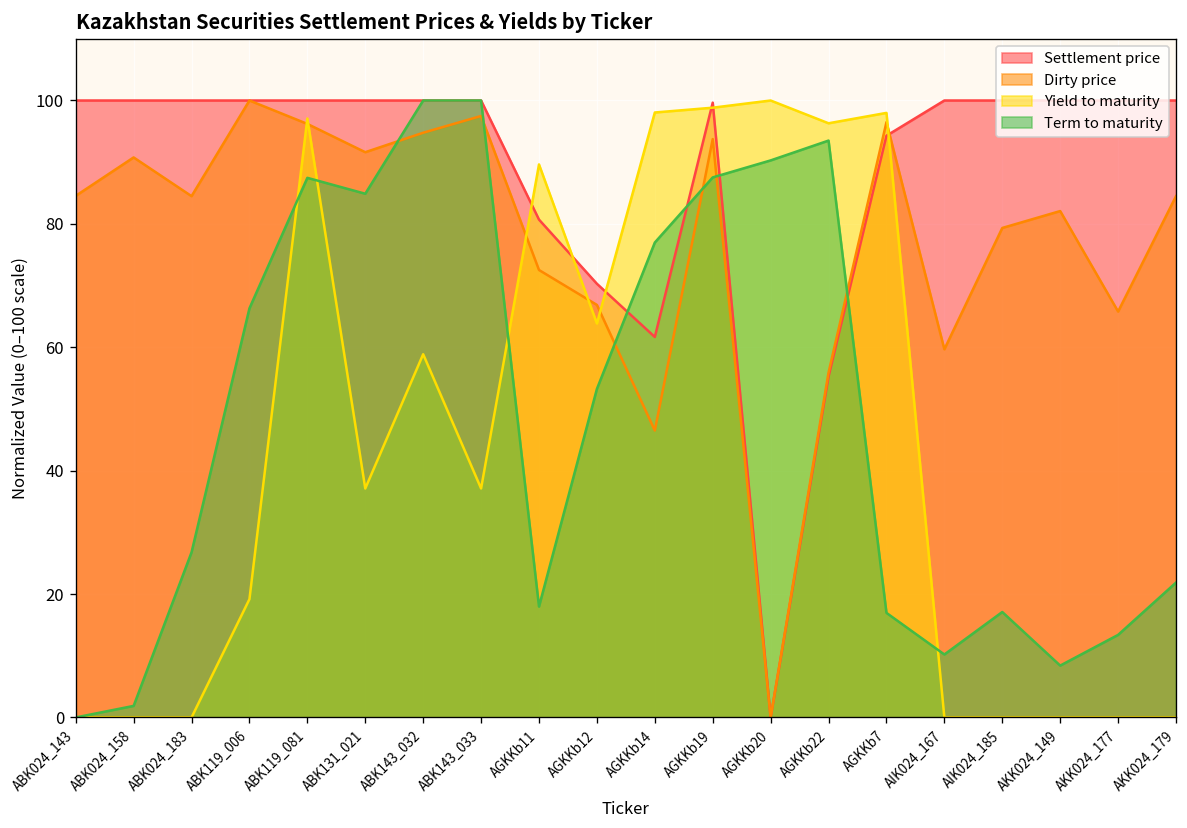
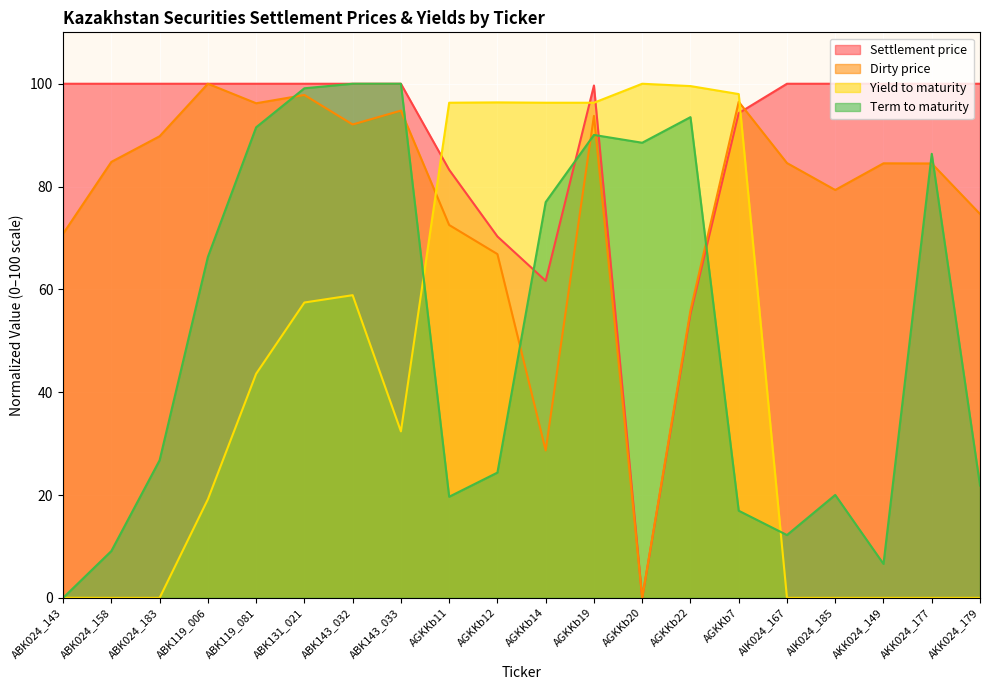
Dirty price, ABK024_143: 85 -> 71
Dirty price, ABK024_158: 91 -> 85
Term to maturity, ABK024_158: 2 -> 9
Dirty price, ABK024_183: 84 -> 90
Yield to maturity, ABK119_081: 97 -> 44
Term to maturity, ABK119_081: 87 -> 92
Dirty price, ABK131_021: 92 -> 98
Yield to maturity, ABK131_021: 37 -> 57
Term to maturity, ABK131_021: 85 -> 99
Dirty price, ABK143_032: 95 -> 92
Dirty price, ABK143_033: 97 -> 95
Yield to maturity, ABK143_033: 37 -> 32
Settlement price, AGKKb11: 81 -> 83
Yield to maturity, AGKKb11: 90 -> 96
Term to maturity, AGKKb11: 18 -> 20
Yield to maturity, AGKKb12: 64 -> 96
Term to maturity, AGKKb12: 53 -> 24
Dirty price, AGKKb14: 47 -> 29
Yield to maturity, AGKKb14: 98 -> 96
Yield to maturity, AGKKb19: 99 -> 96
Term to maturity, AGKKb19: 88 -> 90
Term to maturity, AGKKb20: 90 -> 89
Yield to maturity, AGKKb22: 96 -> 100
Dirty price, AIK024_167: 60 -> 85
Term to maturity, AIK024_167: 10 -> 12
Term to maturity, AIK024_185: 17 -> 20
Dirty price, AKK024_149: 82 -> 85
Term to maturity, AKK024_149: 8 -> 7
Dirty price, AKK024_177: 66 -> 84
Term to maturity, AKK024_177: 13 -> 86
Dirty price, AKK024_179: 84 -> 75
